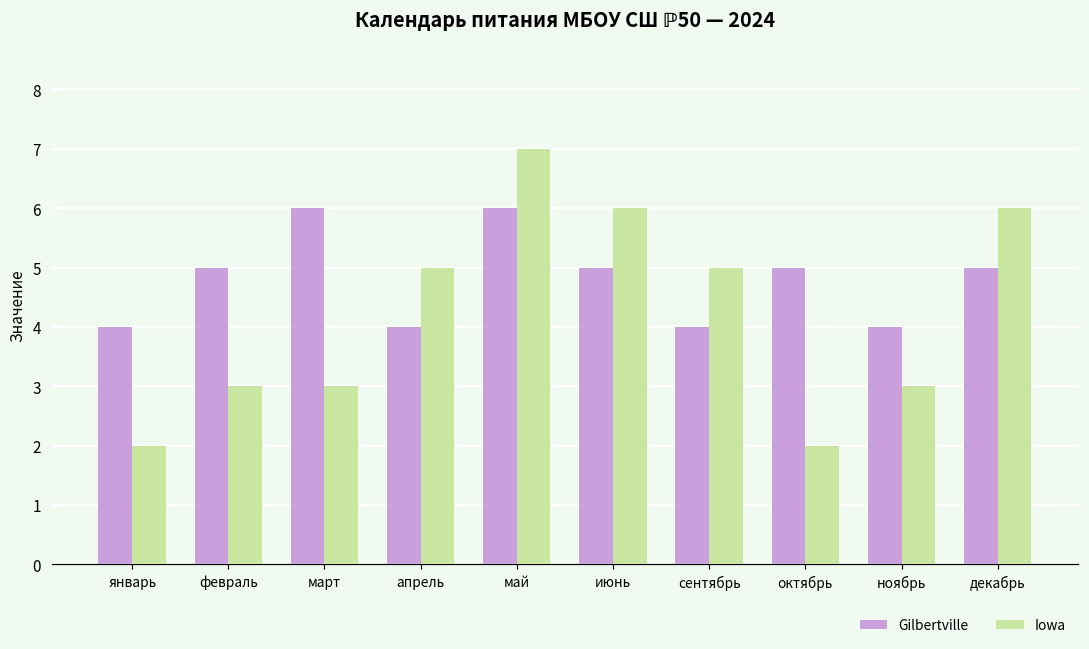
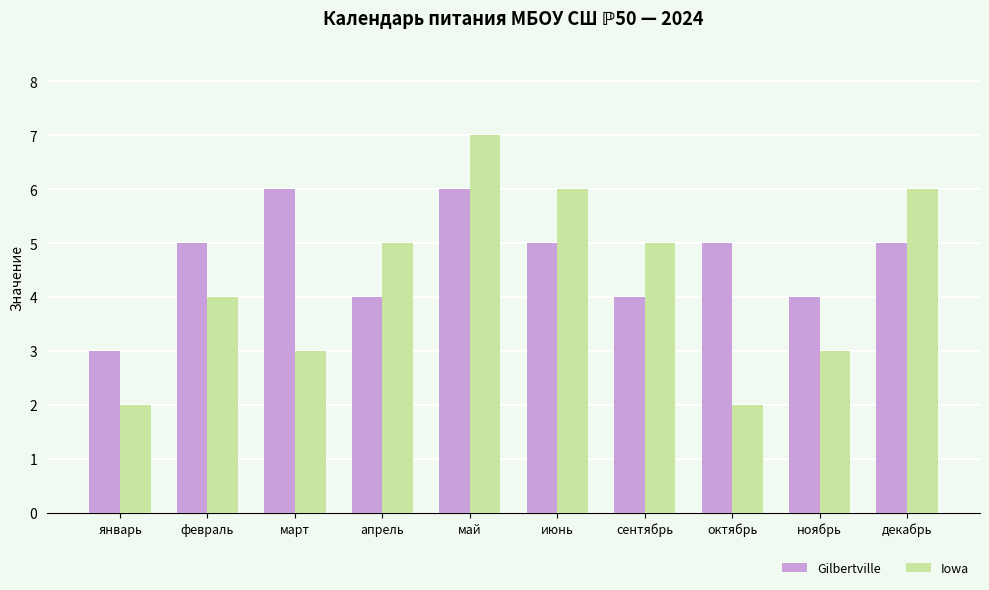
Gilbertville, январь: 4 -> 3
Iowa, февраль: 3 -> 4
